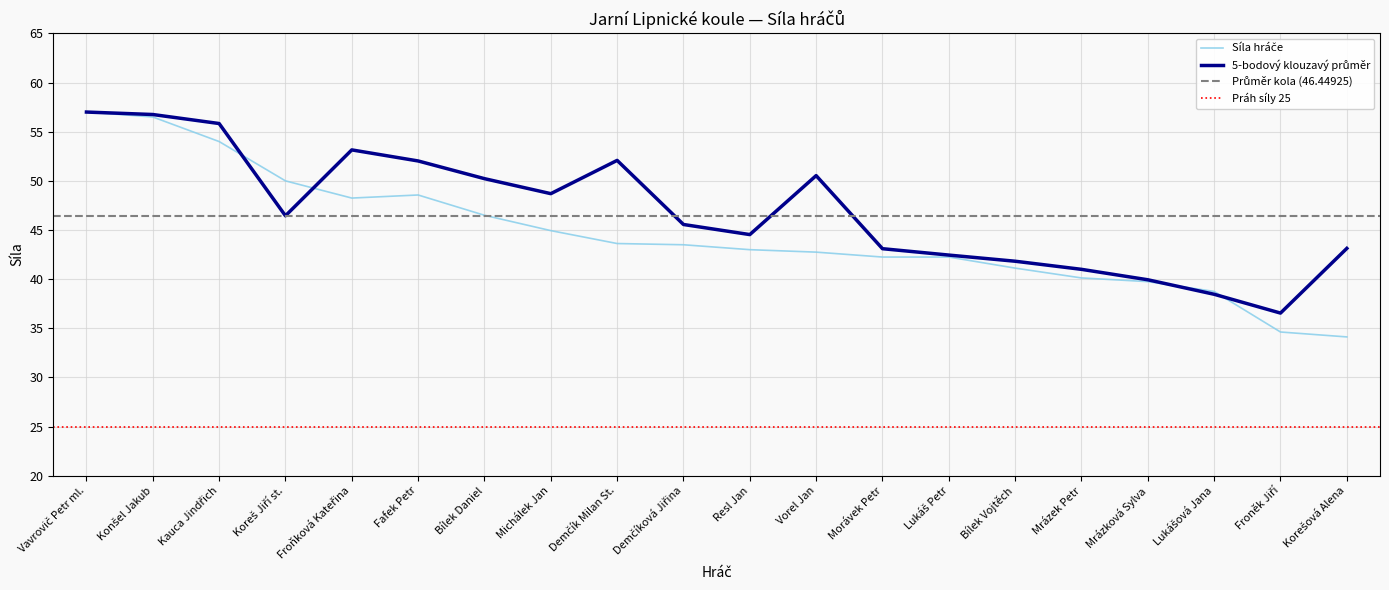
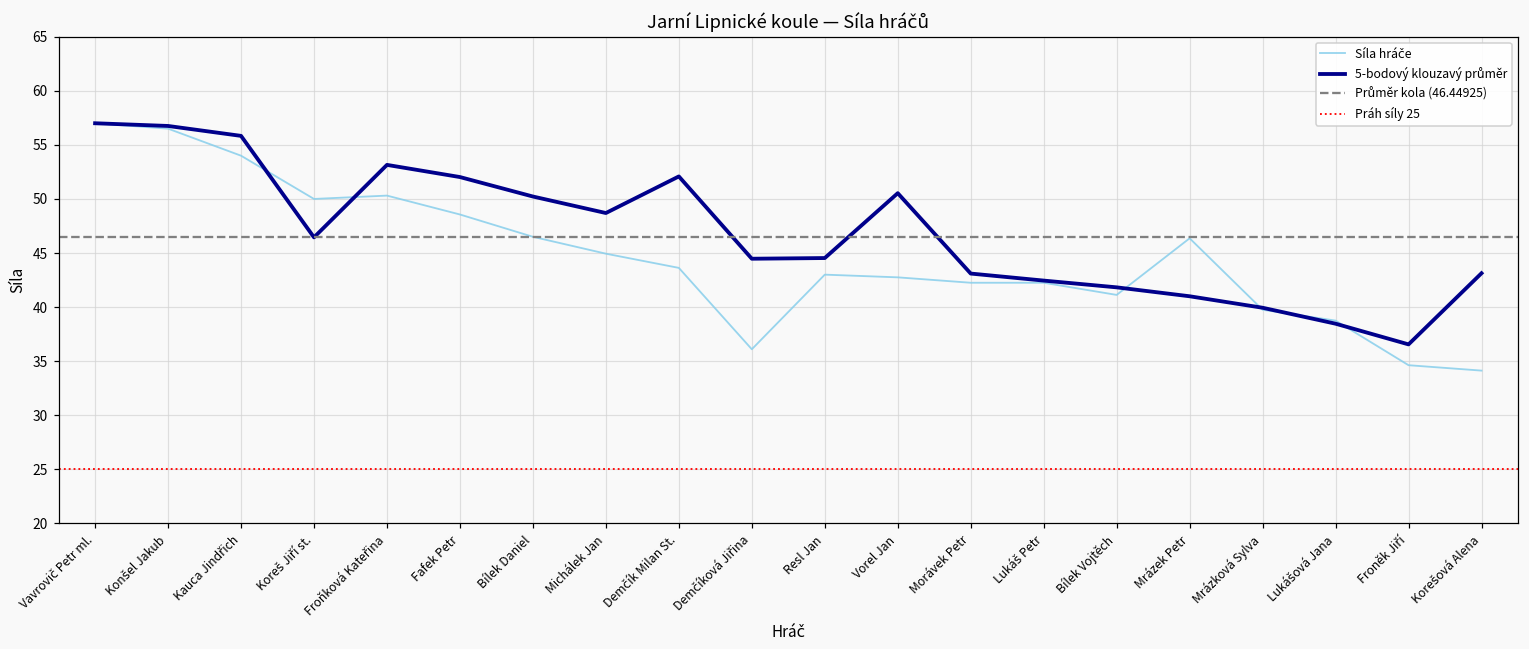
Síla hráče, Froňková Kateřina: 48 -> 50
Síla hráče, Demčíková Jiřina: 44 -> 36
5-bodový klouzavý průměr, Demčíková Jiřina: 46 -> 44
Síla hráče, Mrázek Petr: 40 -> 46
